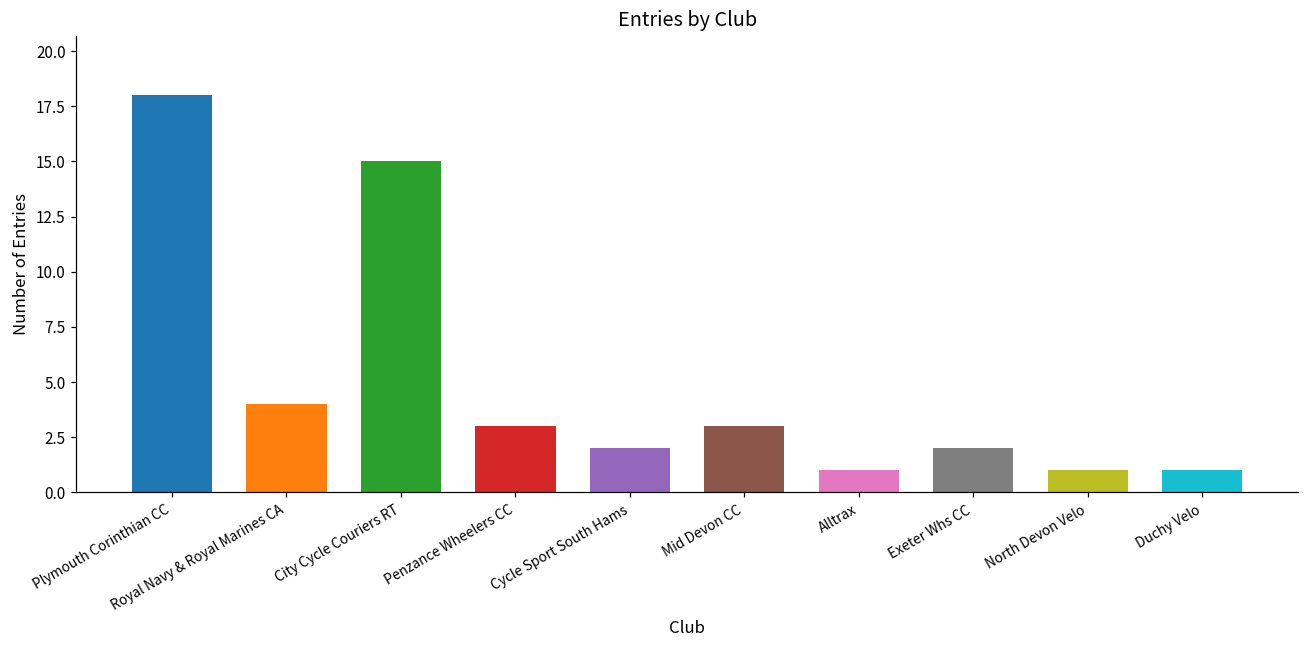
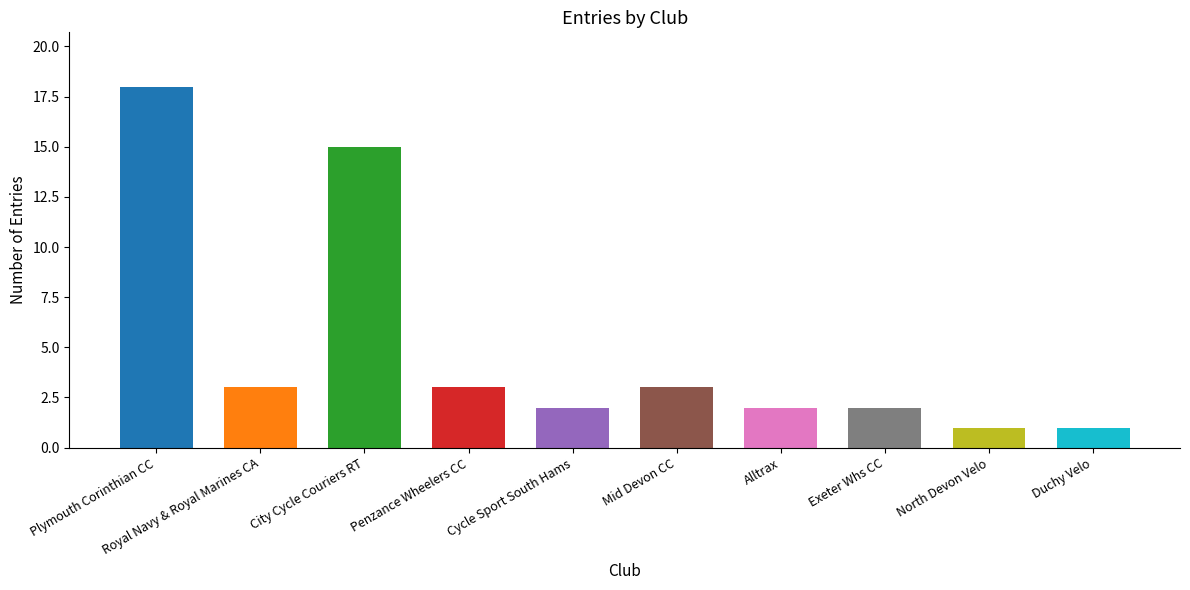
Royal Navy & Royal Marines CA: 4 -> 3
Alltrax: 1 -> 2
